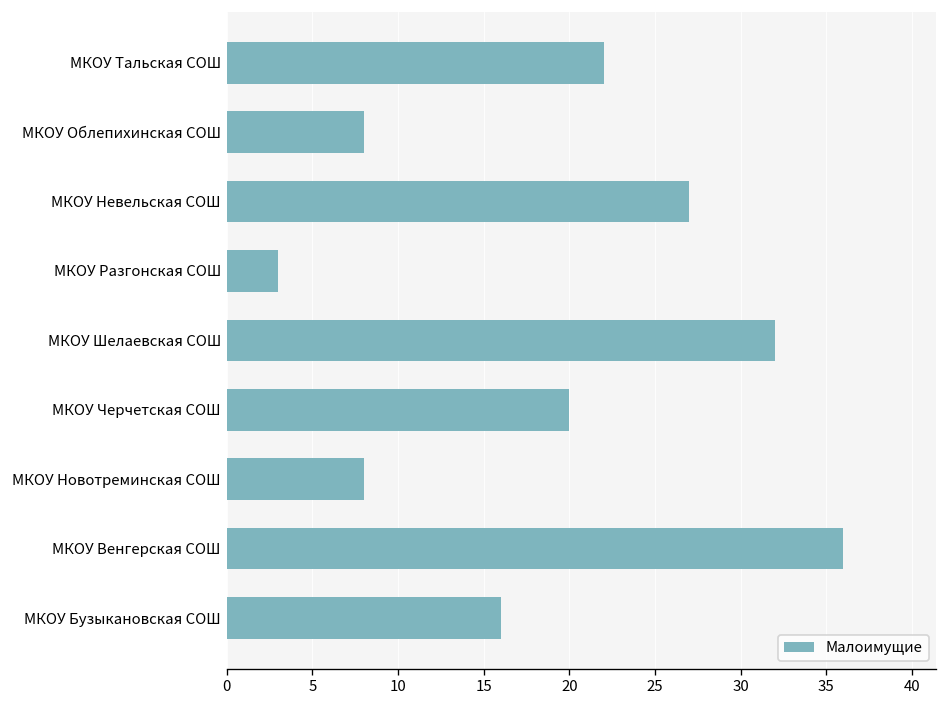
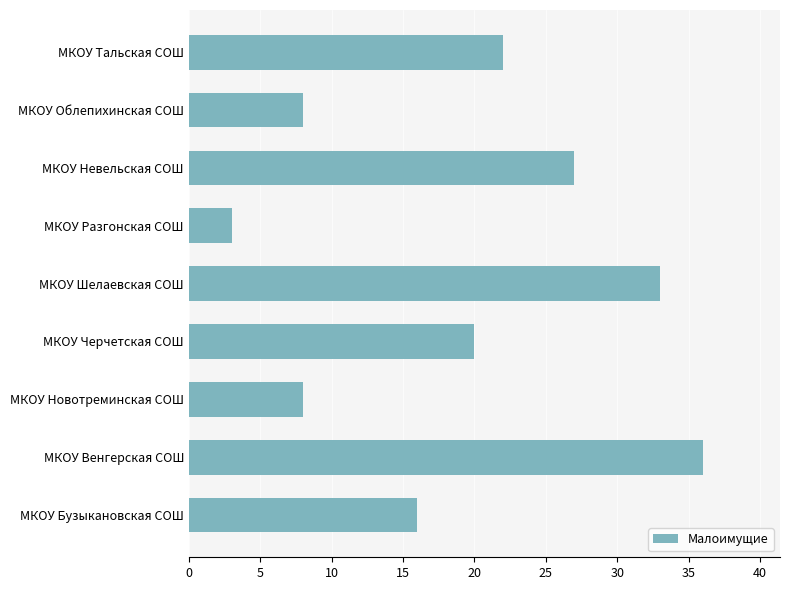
МКОУ Шелаевская СОШ: 32 -> 33
